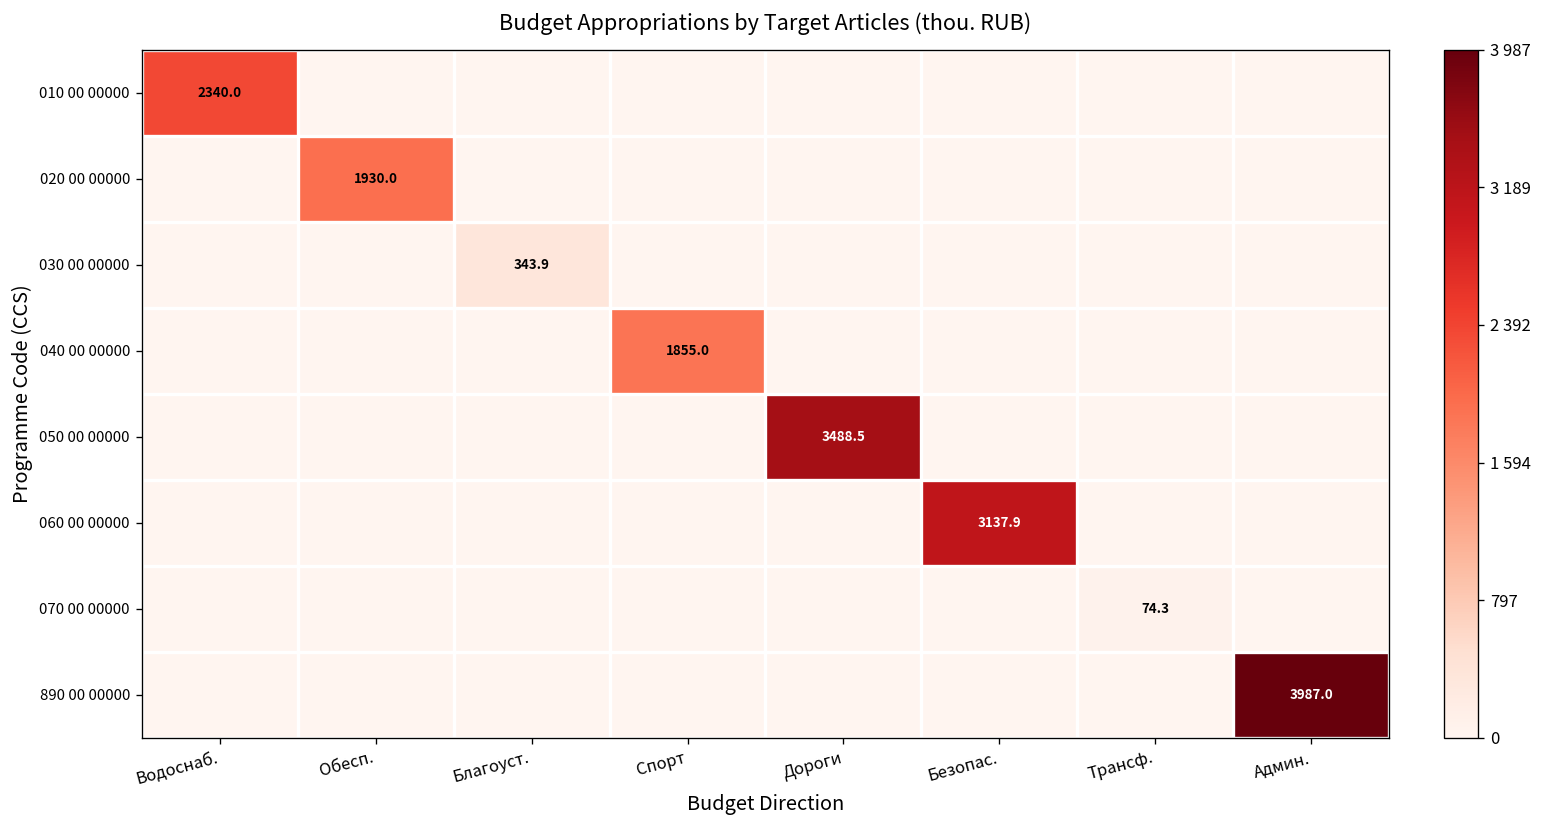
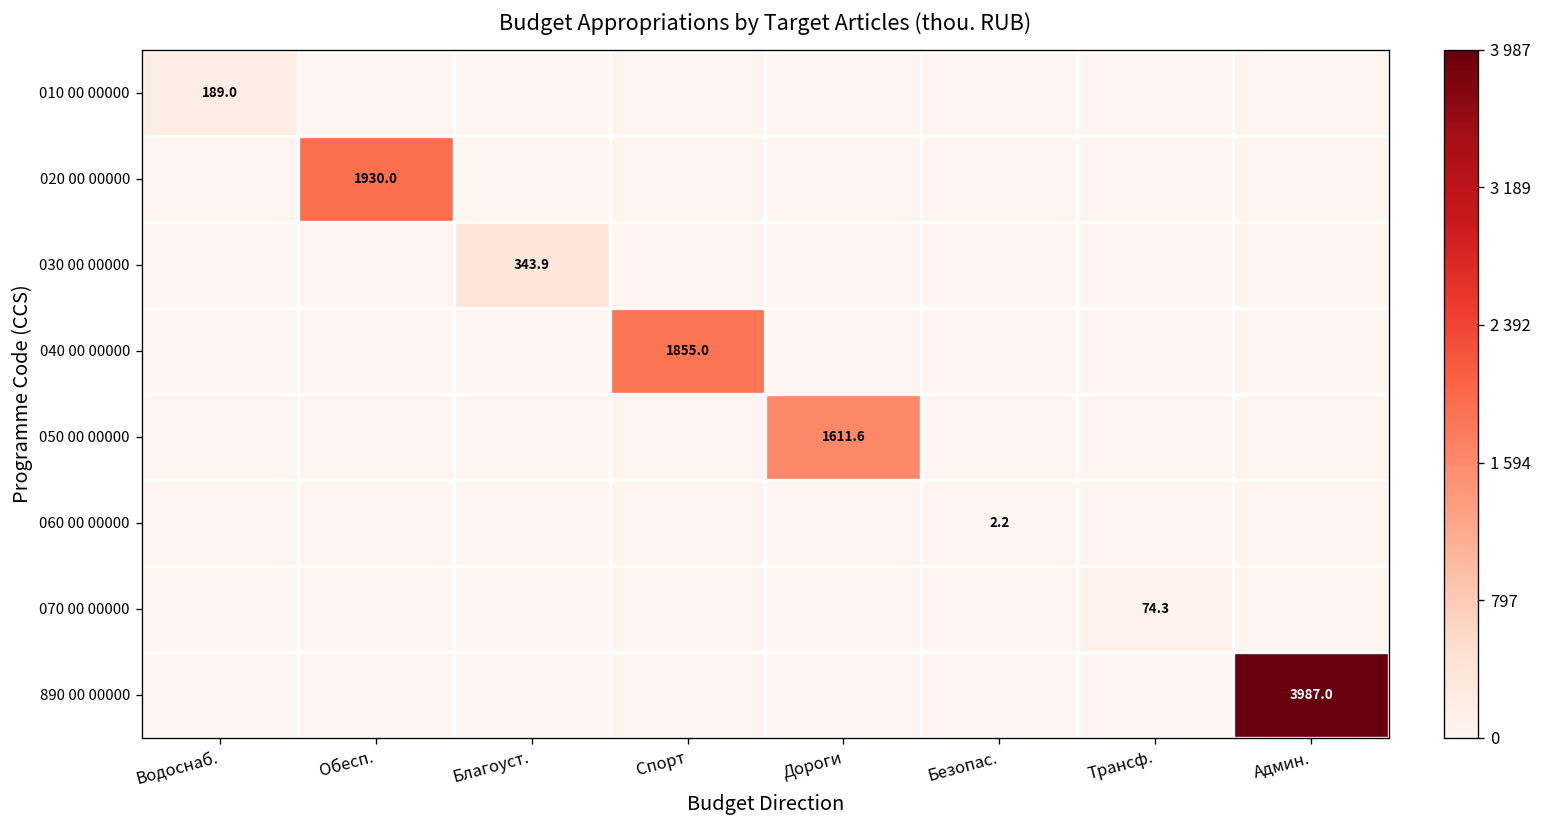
010 00 00000, Водоснаб.: 2340.0 -> 189.0
050 00 00000, Дороги: 3488.5 -> 1611.6
060 00 00000, Безопас.: 3137.9 -> 2.2
